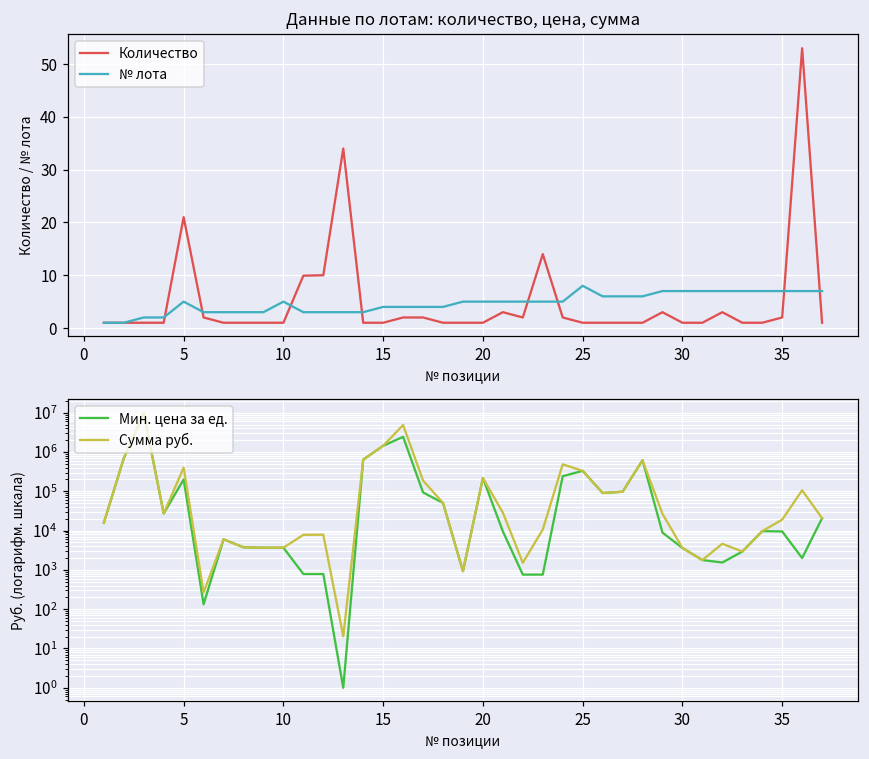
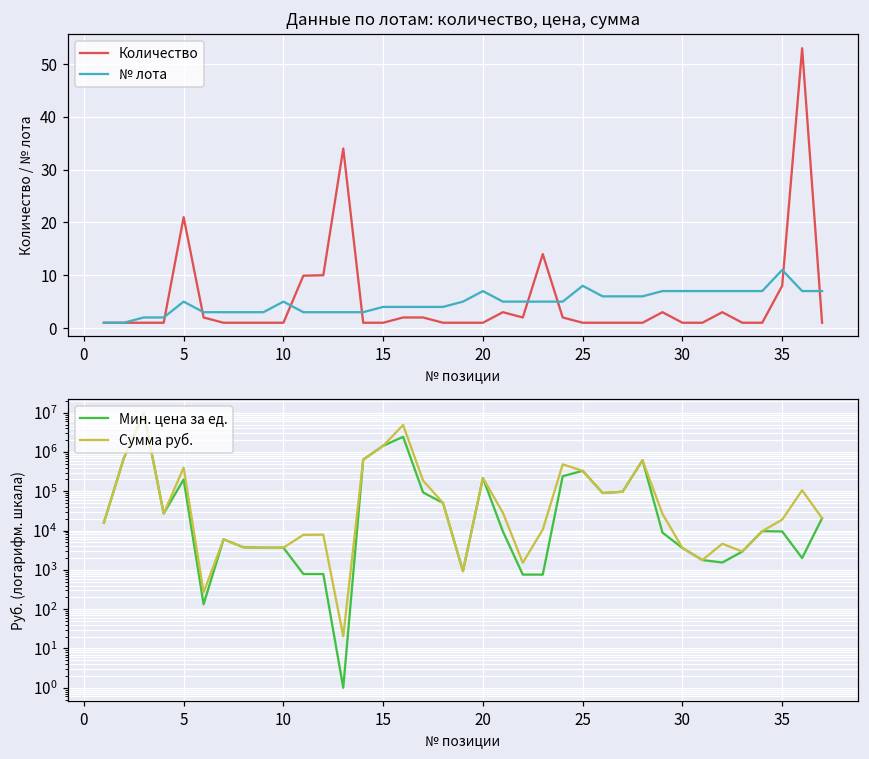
Данные по лотам: количество, цена, сумма, № лота, 20: 5 -> 7
Данные по лотам: количество, цена, сумма, Количество, 35: 2 -> 8
Данные по лотам: количество, цена, сумма, № лота, 35: 7 -> 11
